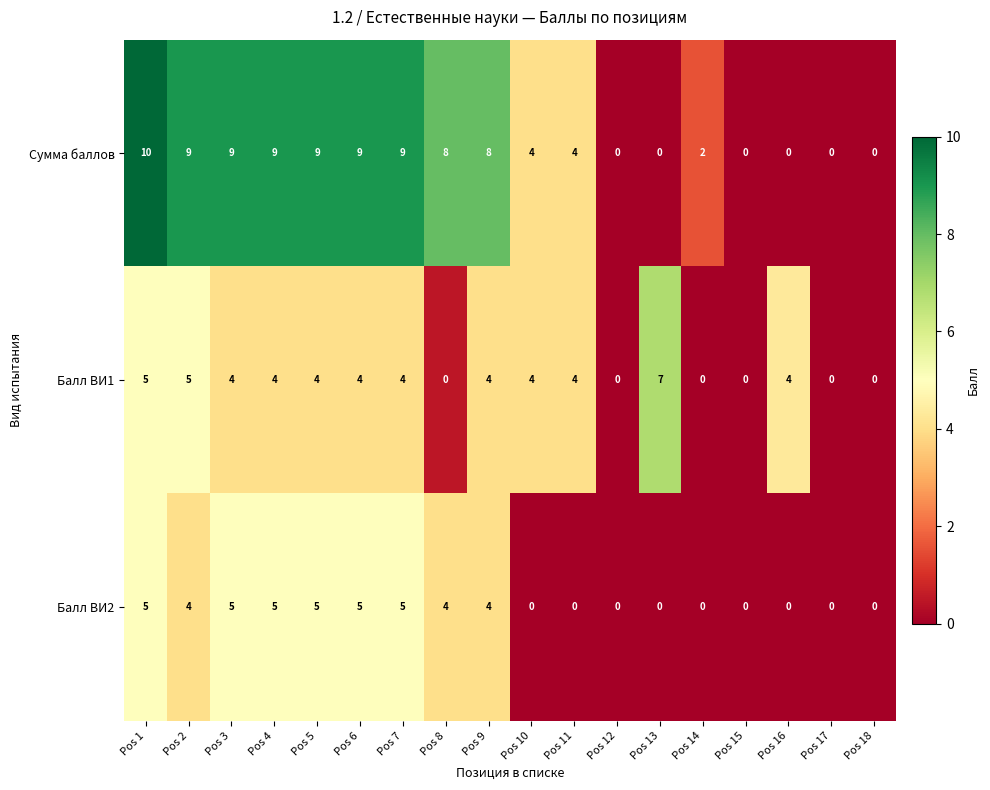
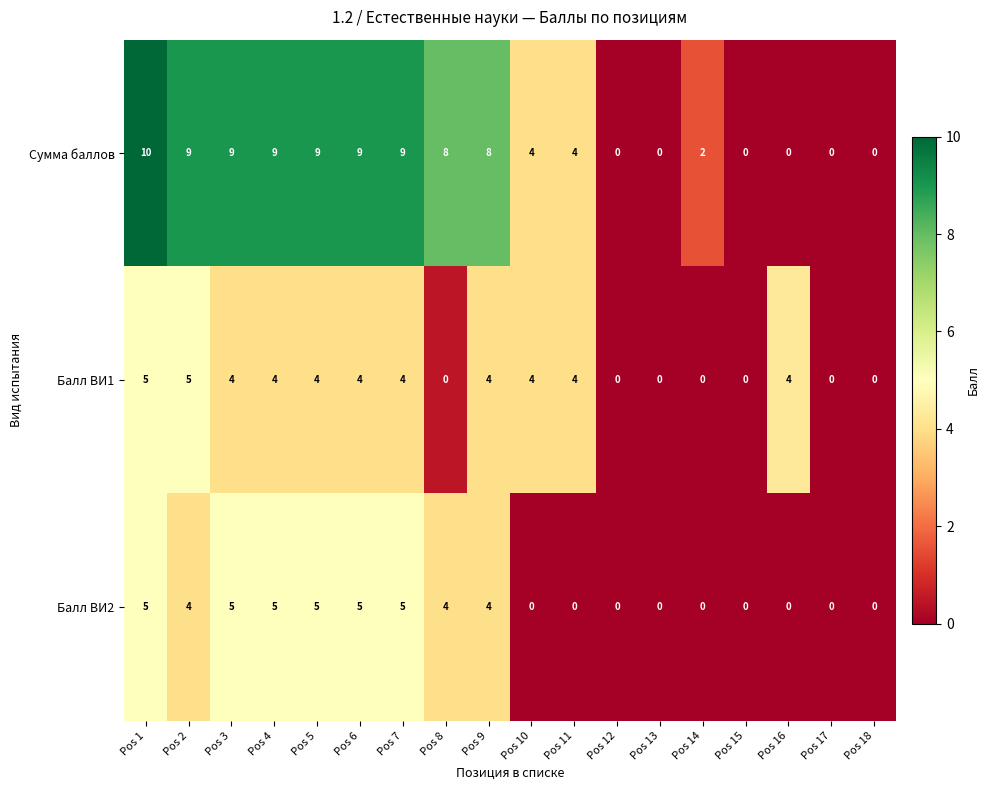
Балл ВИ1, Pos 13: 7 -> 0
